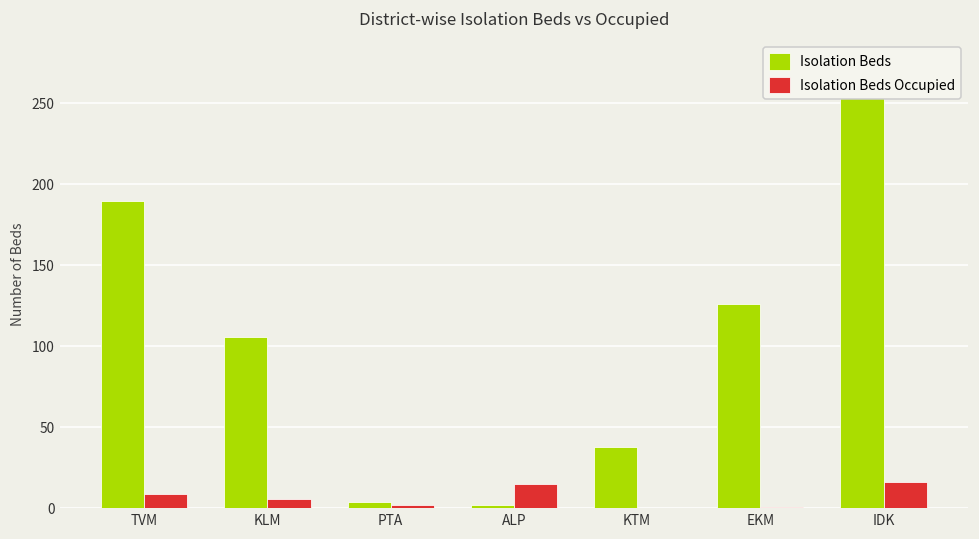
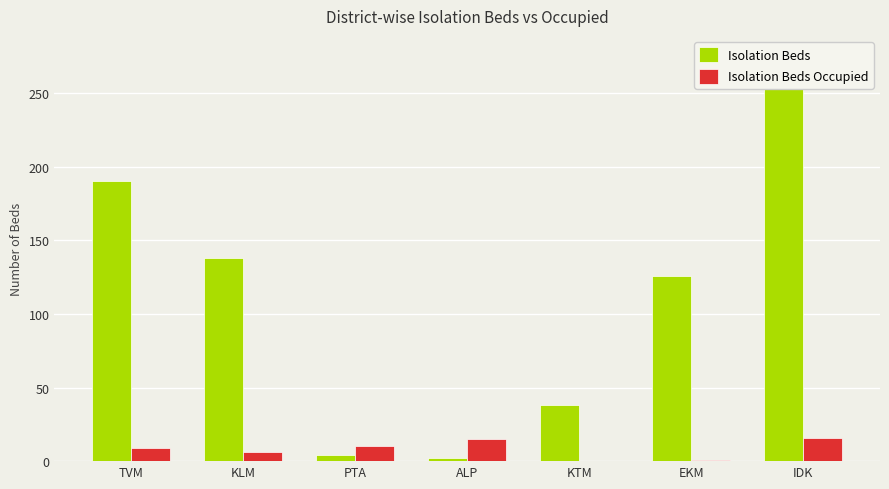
Isolation Beds, KLM: 106 -> 138
Isolation Beds Occupied, PTA: 2 -> 10
